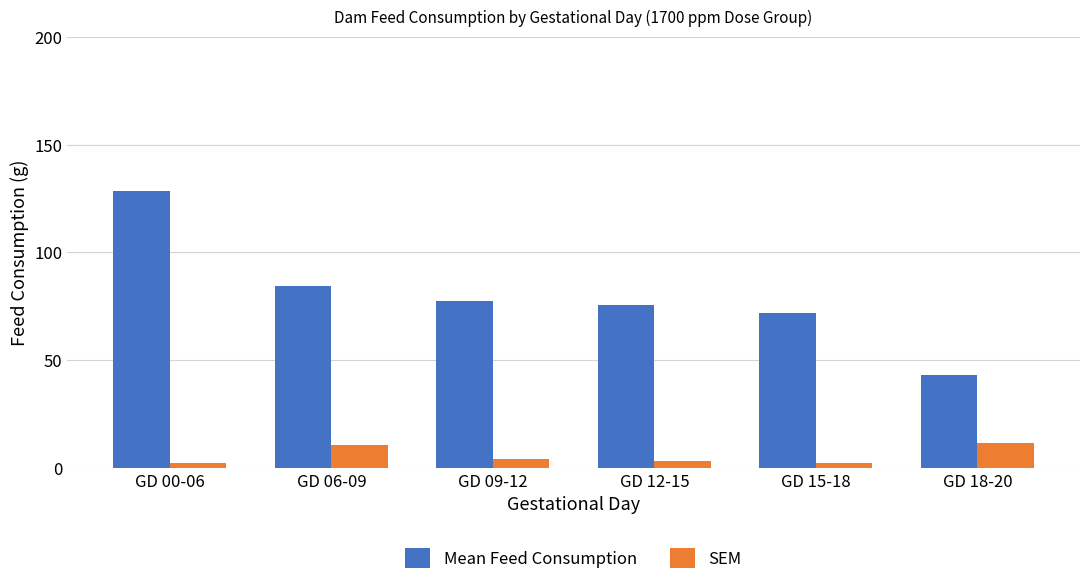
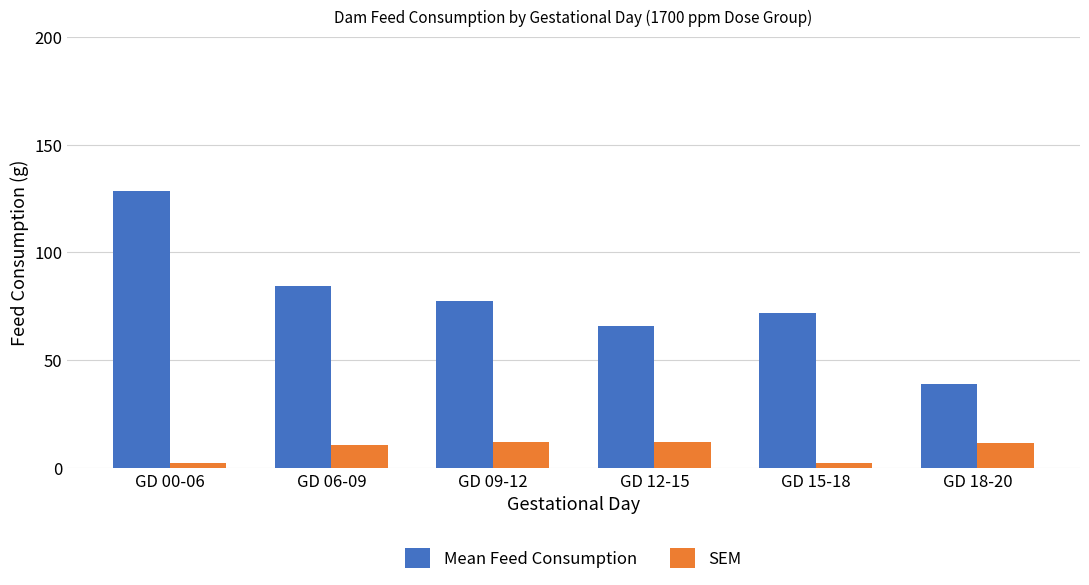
SEM, GD 09-12: 4 -> 12
Mean Feed Consumption, GD 12-15: 76 -> 66
SEM, GD 12-15: 3 -> 12
Mean Feed Consumption, GD 18-20: 43 -> 39
